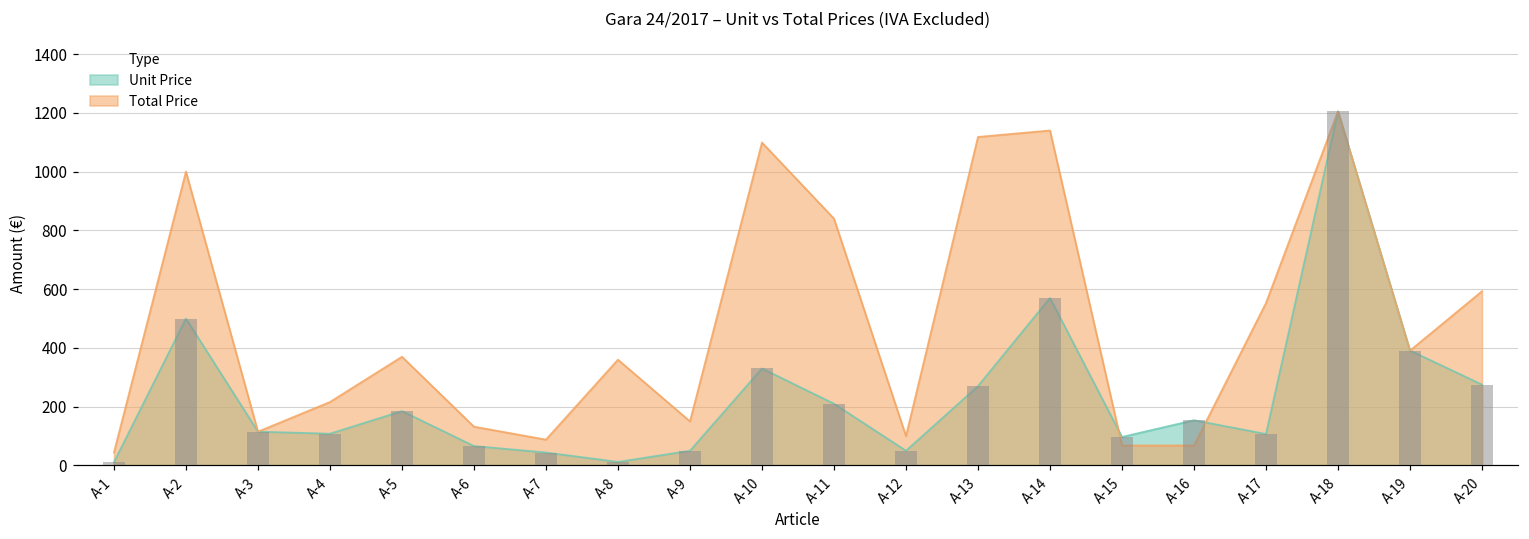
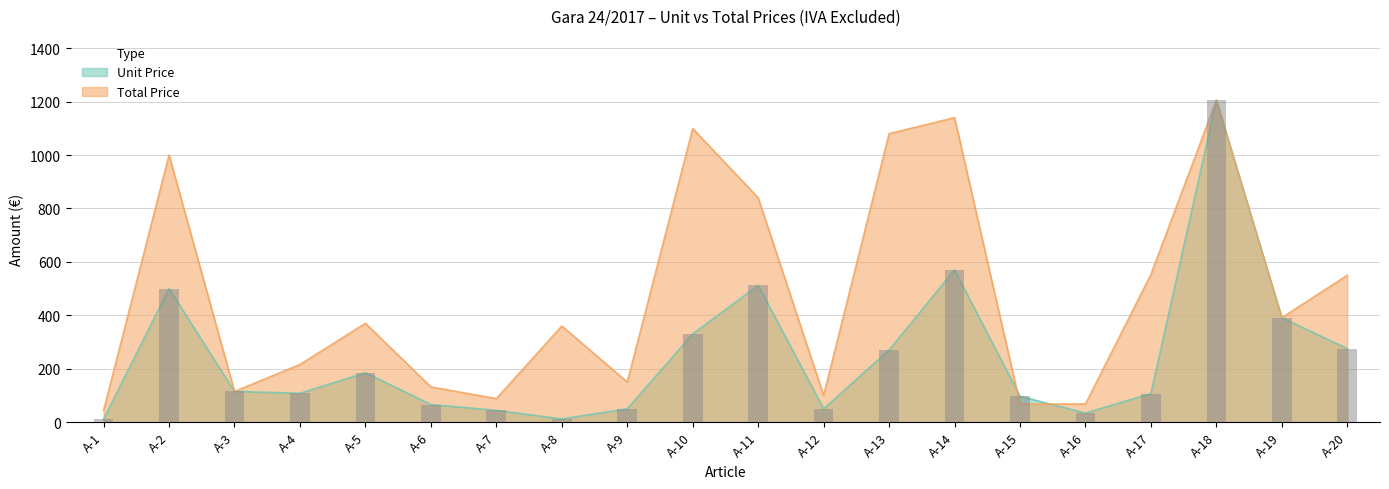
Unit Price, A-11: 210 -> 510
Total Price, A-13: 1120 -> 1080
Unit Price, A-16: 150 -> 30
Total Price, A-20: 590 -> 550
